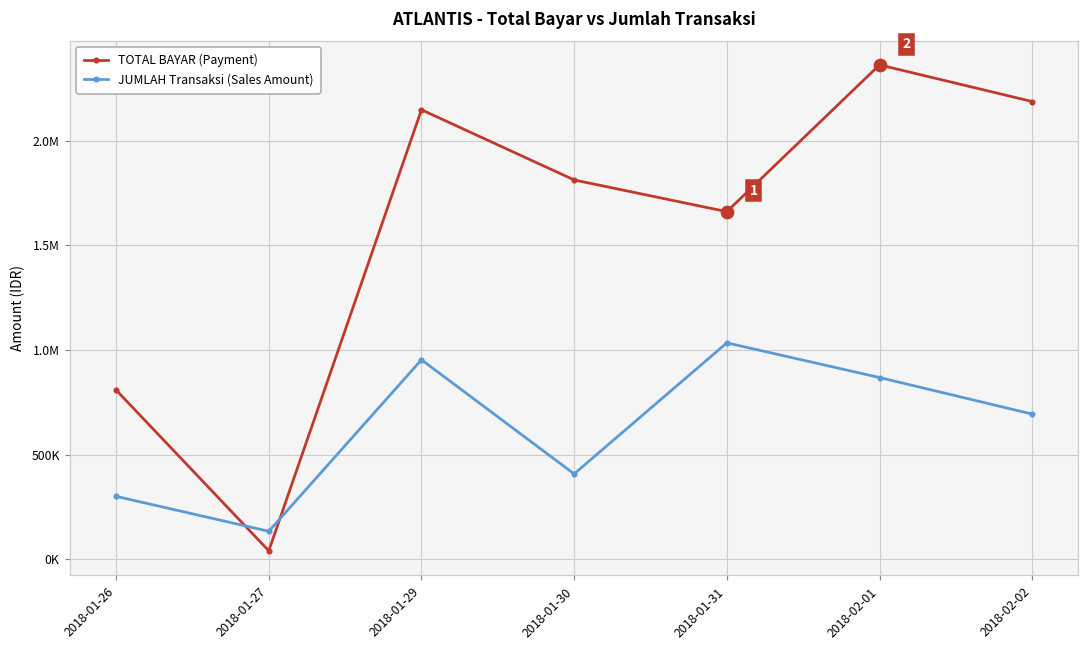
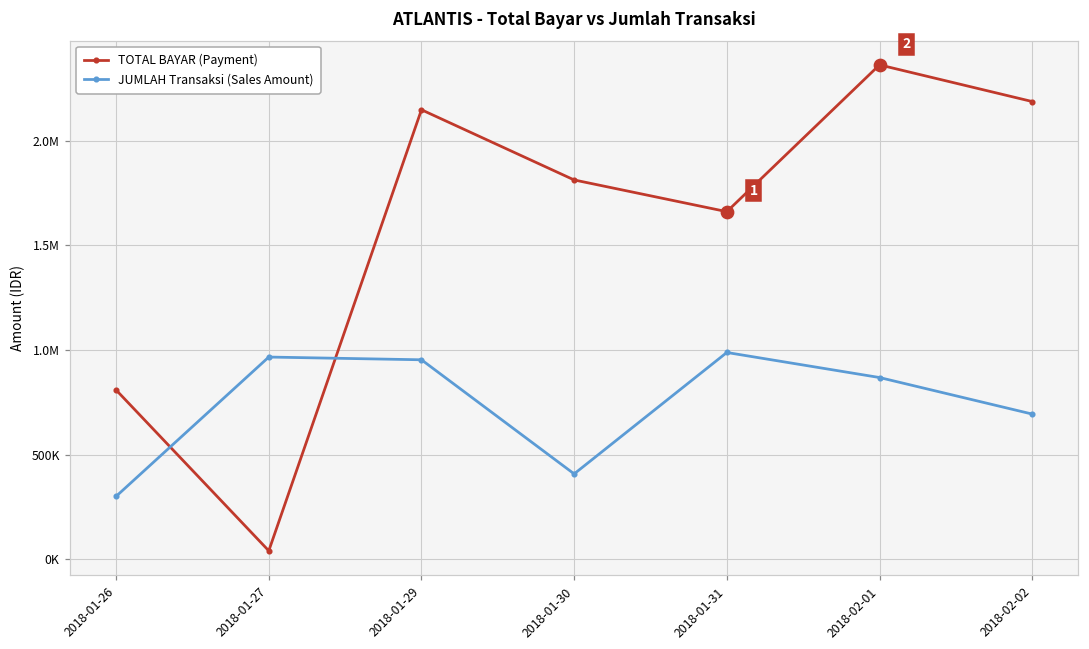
JUMLAH Transaksi (Sales Amount), 2018-01-27: 130000 -> 970000
JUMLAH Transaksi (Sales Amount), 2018-01-31: 1030000 -> 990000
